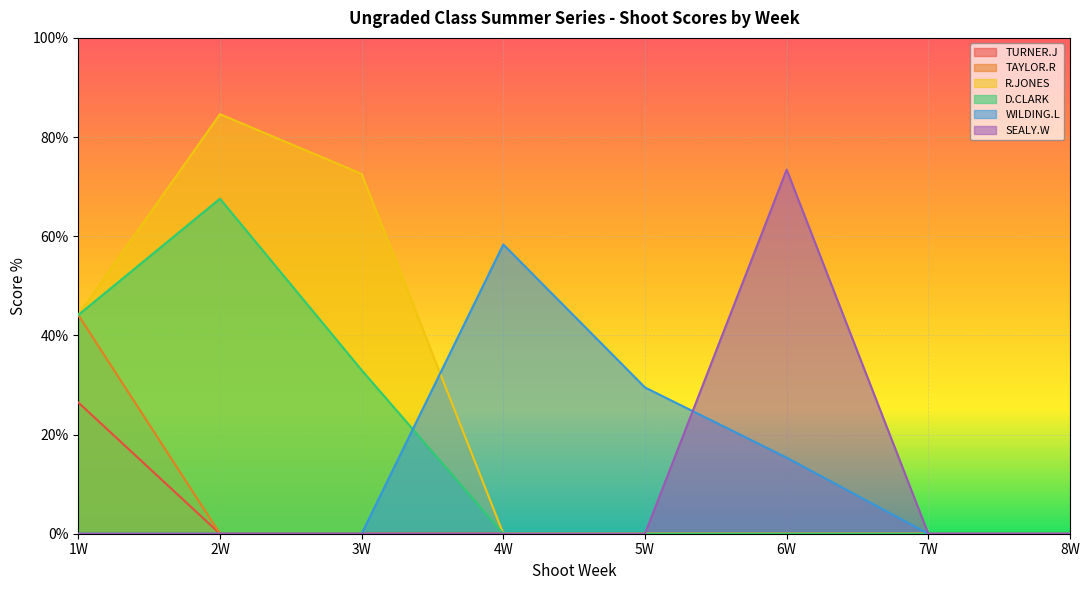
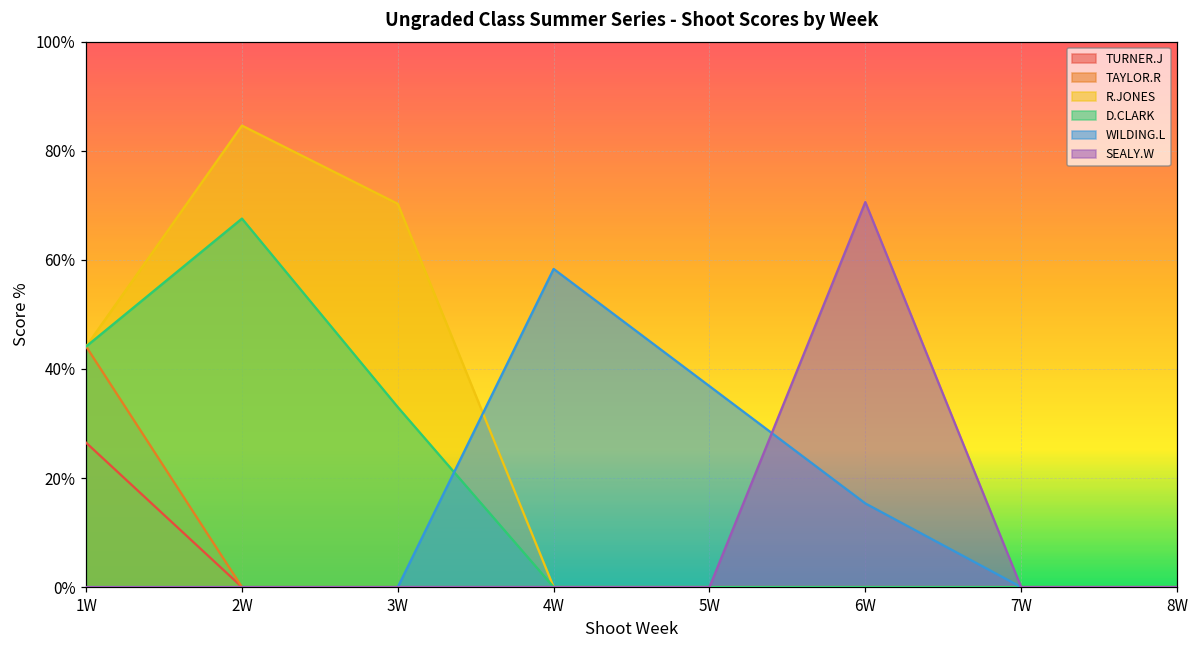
R.JONES, 3W: 73% -> 70%
WILDING.L, 5W: 29% -> 37%
SEALY.W, 6W: 73% -> 71%
